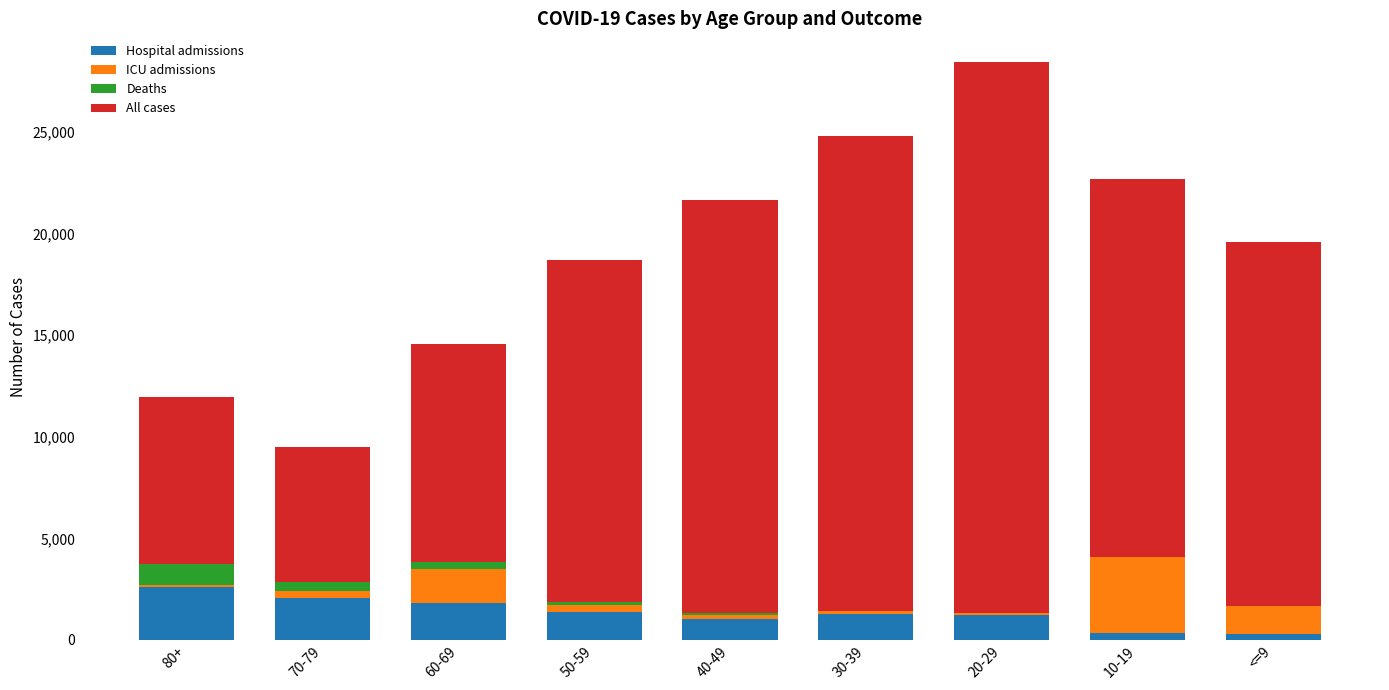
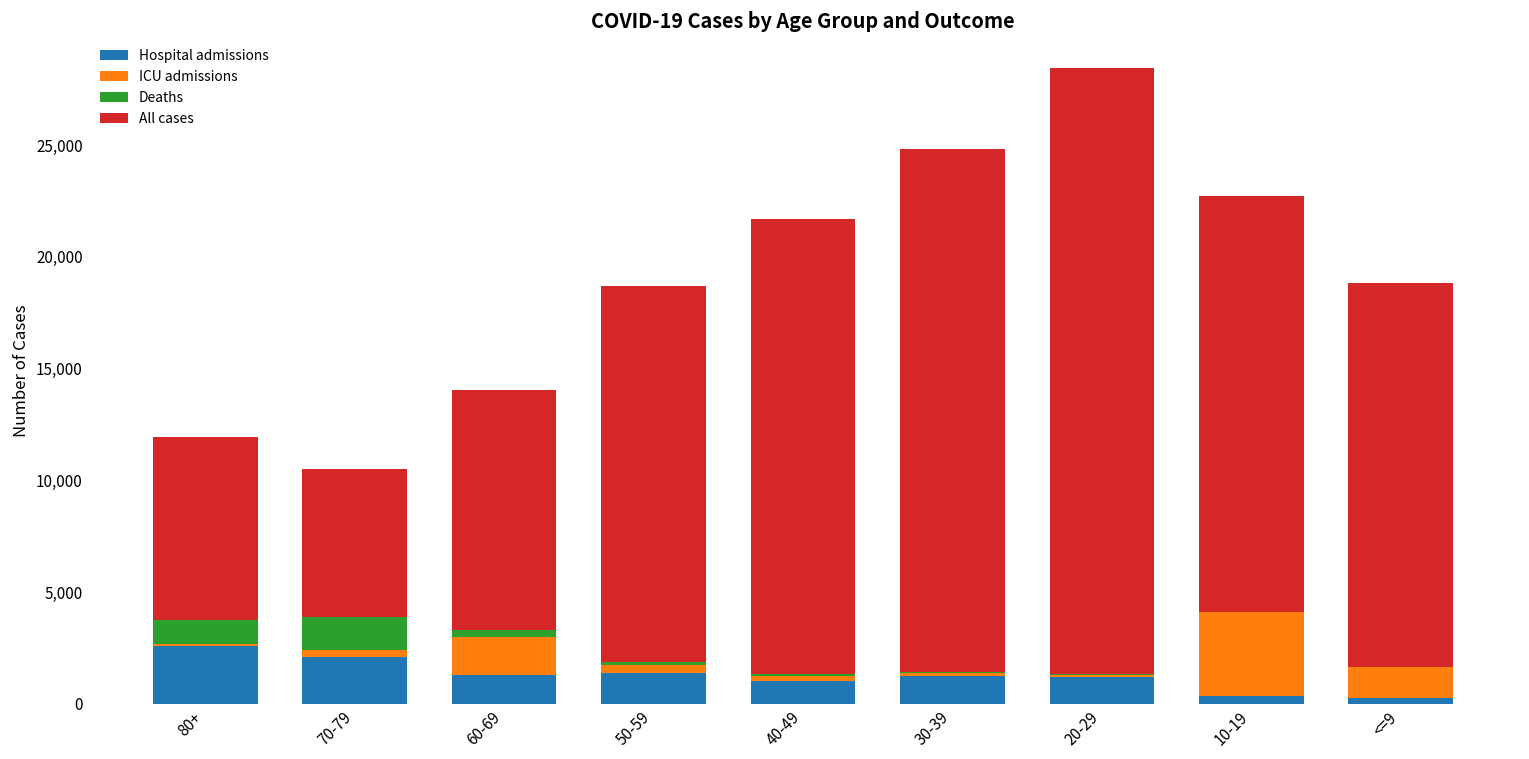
Deaths, 70-79: 500 -> 1,500
Hospital admissions, 60-69: 1,800 -> 1,300
All cases, <=9: 17,900 -> 17,200
